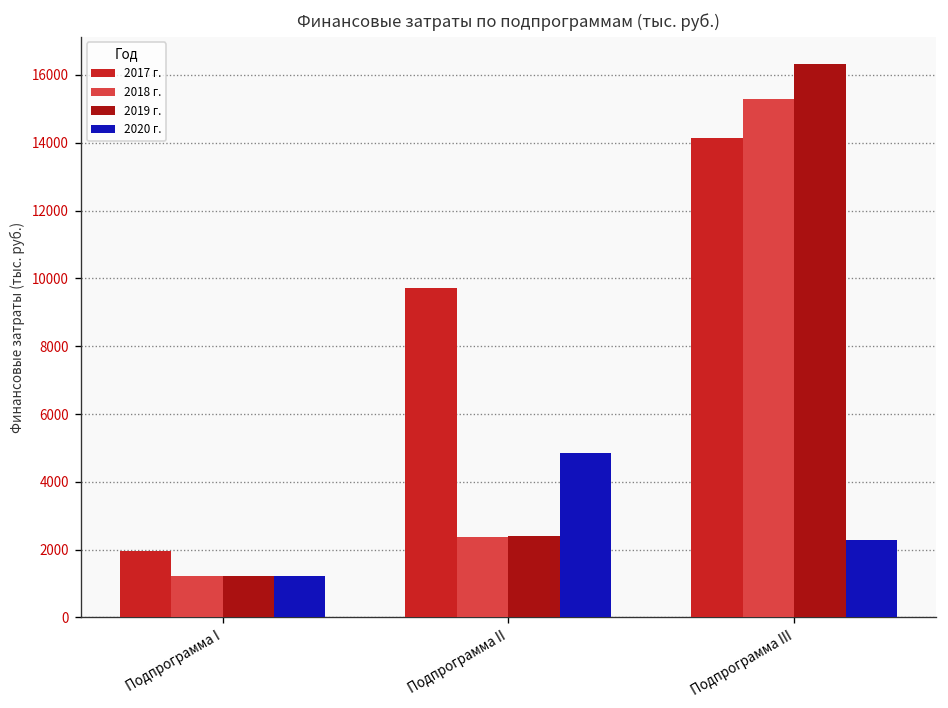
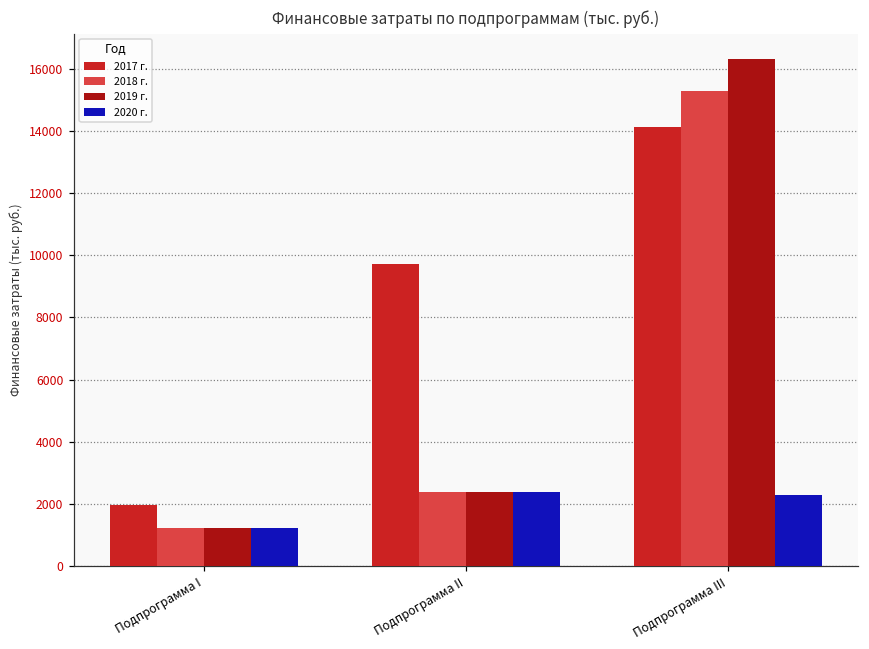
2020 г., Подпрограмма II: 4800 -> 2400
